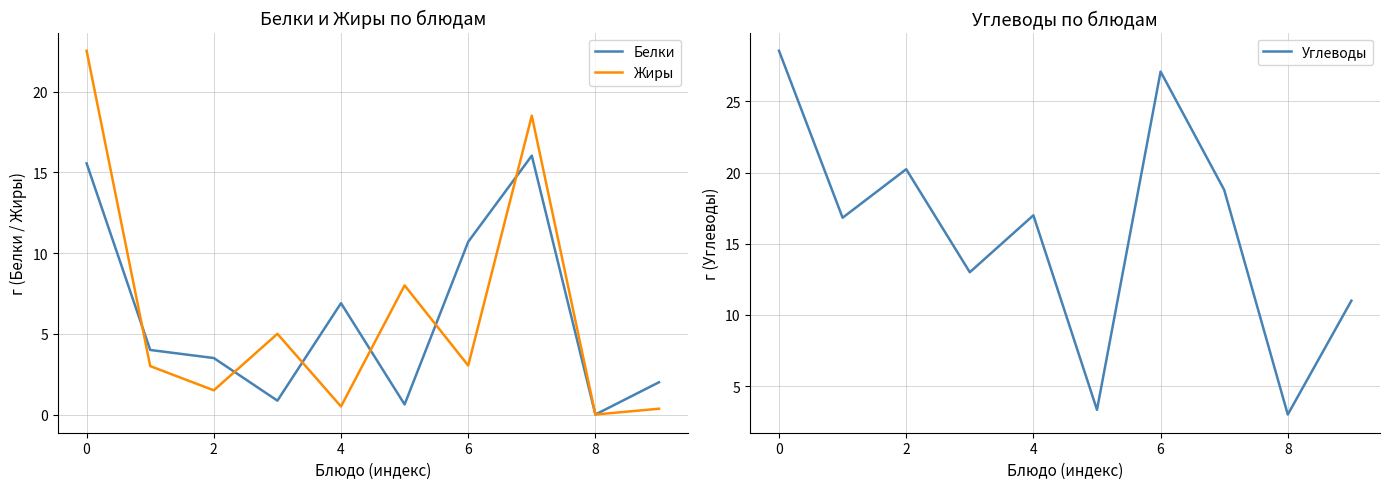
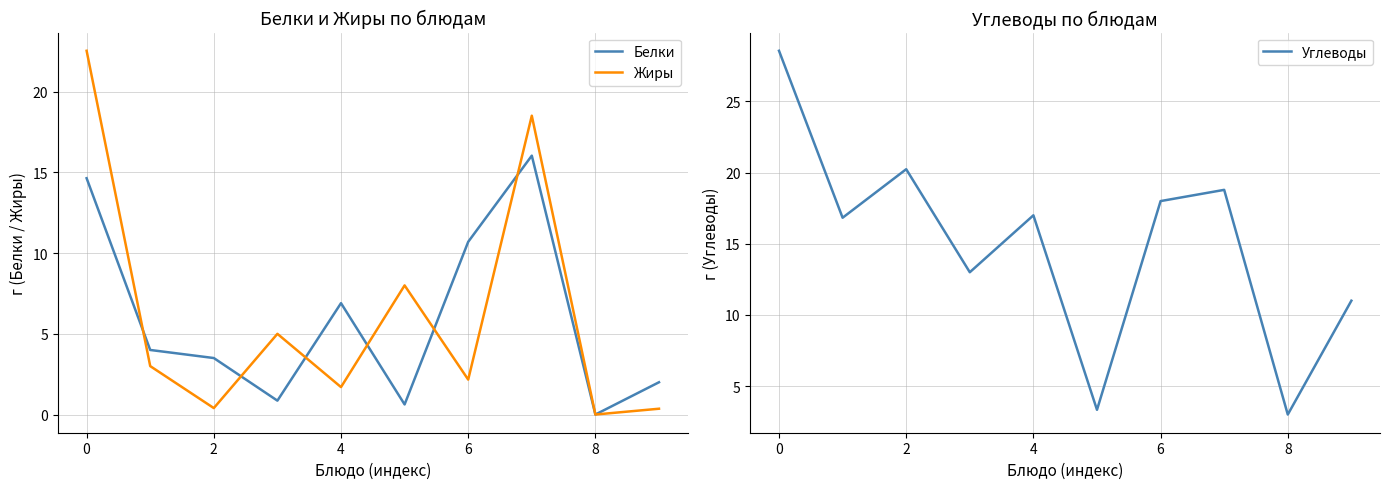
Белки и Жиры по блюдам, Белки, 0: 15.6 -> 14.6
Белки и Жиры по блюдам, Жиры, 2: 1.5 -> 0.4
Белки и Жиры по блюдам, Жиры, 4: 0.5 -> 1.7
Белки и Жиры по блюдам, Жиры, 6: 3.0 -> 2.2
Углеводы по блюдам, 6: 27.1 -> 18.0
